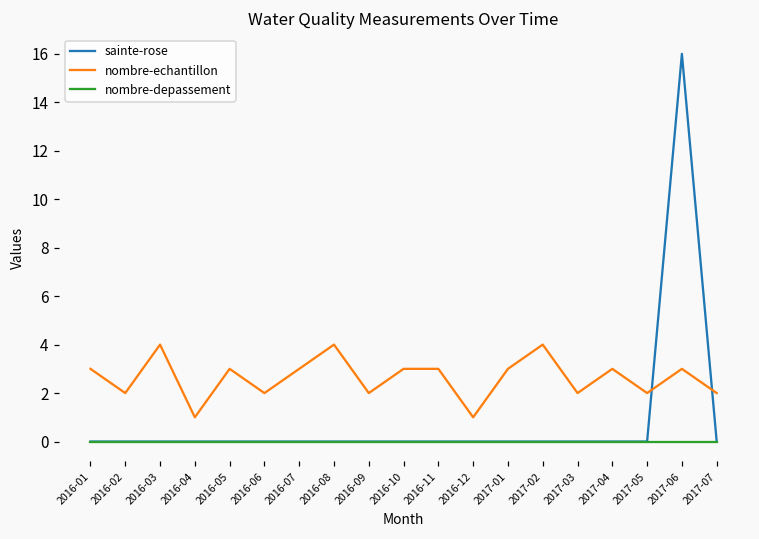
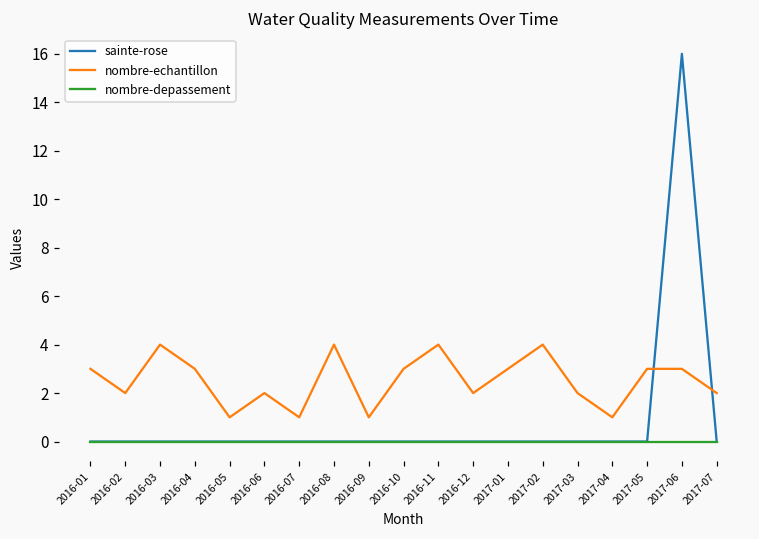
nombre-echantillon, 2016-04: 1 -> 3
nombre-echantillon, 2016-05: 3 -> 1
nombre-echantillon, 2016-07: 3 -> 1
nombre-echantillon, 2016-09: 2 -> 1
nombre-echantillon, 2016-11: 3 -> 4
nombre-echantillon, 2016-12: 1 -> 2
nombre-echantillon, 2017-04: 3 -> 1
nombre-echantillon, 2017-05: 2 -> 3
